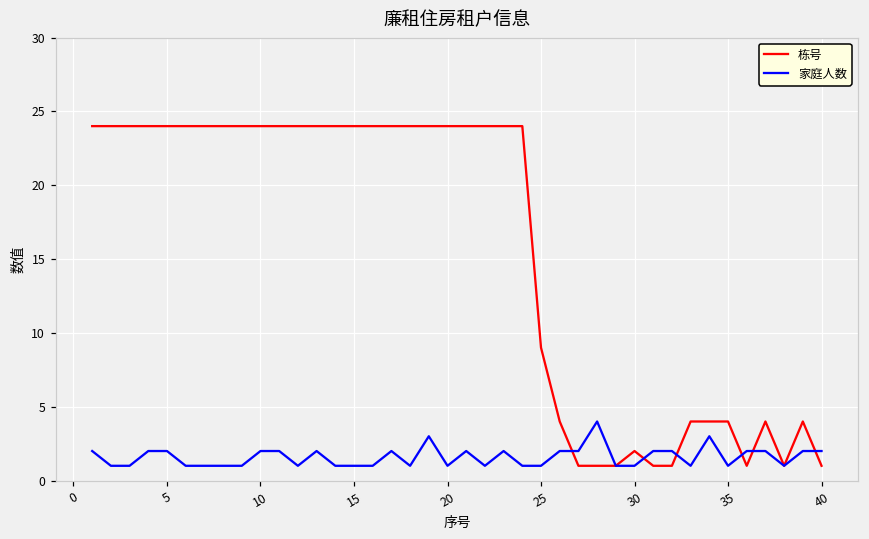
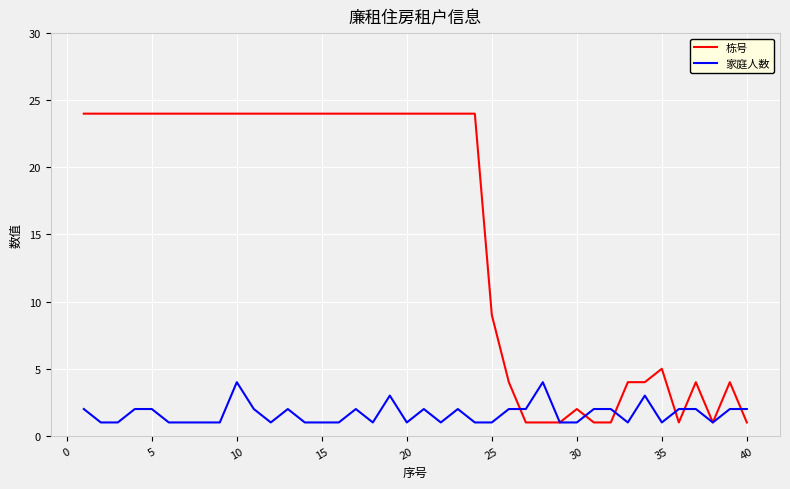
家庭人数, 10: 2 -> 4
栋号, 35: 4 -> 5
